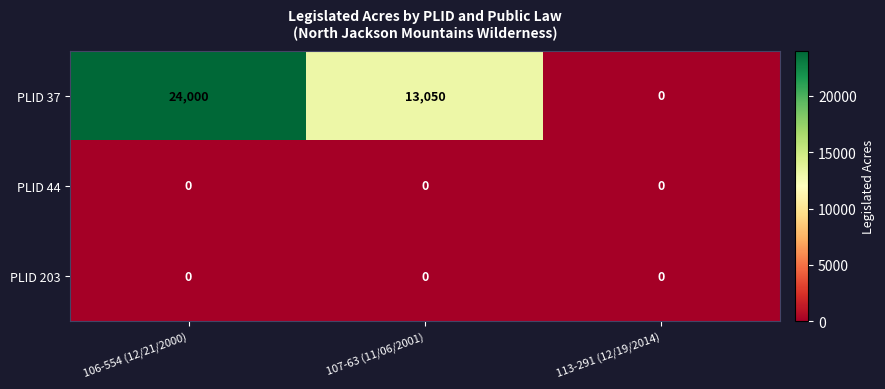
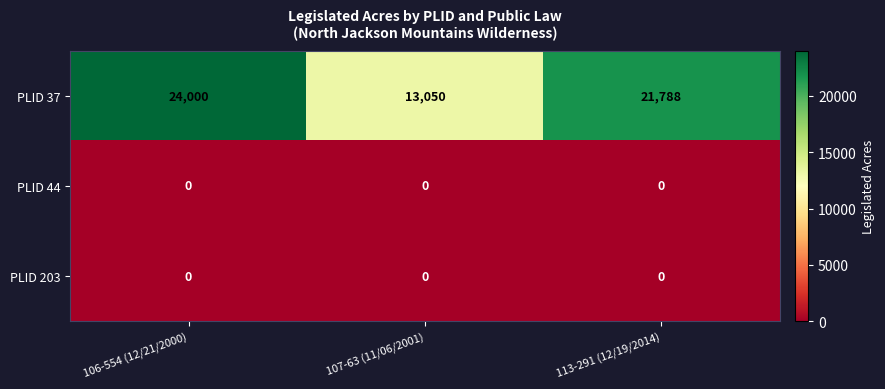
PLID 37, 113-291 (12/19/2014): 0 -> 21,788
